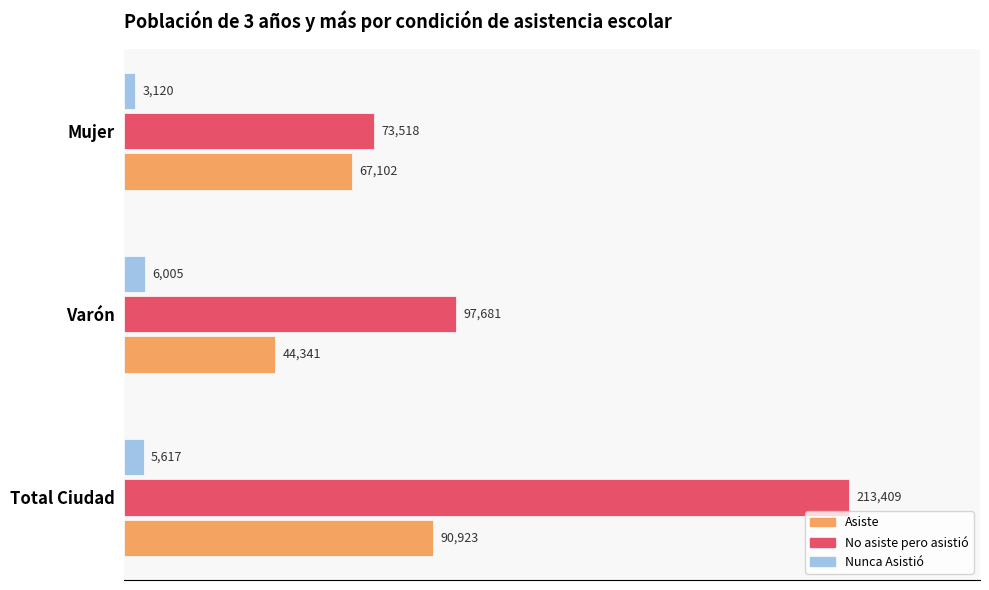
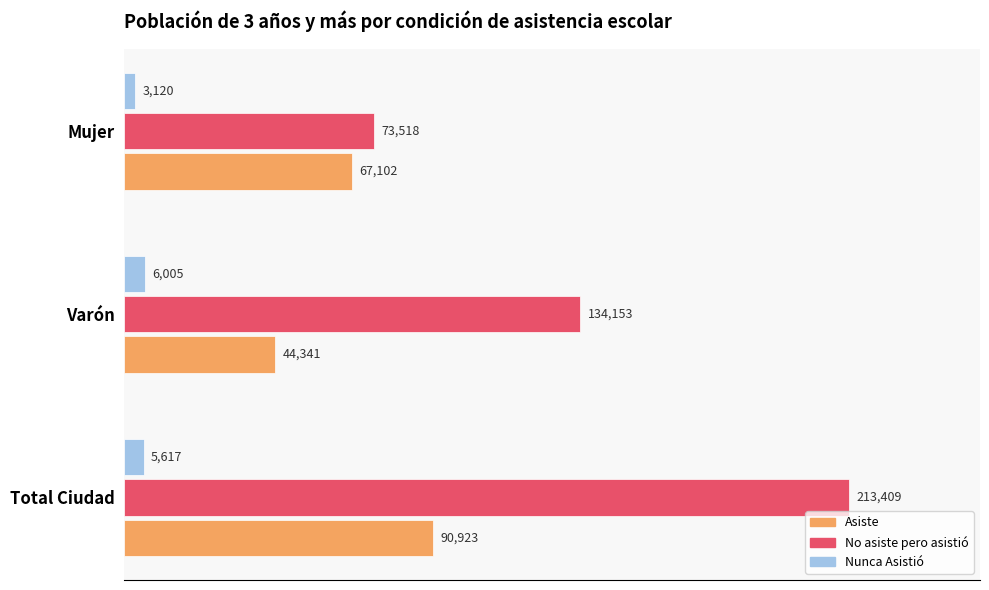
No asiste pero asistió, Varón: 97,681 -> 134,153
